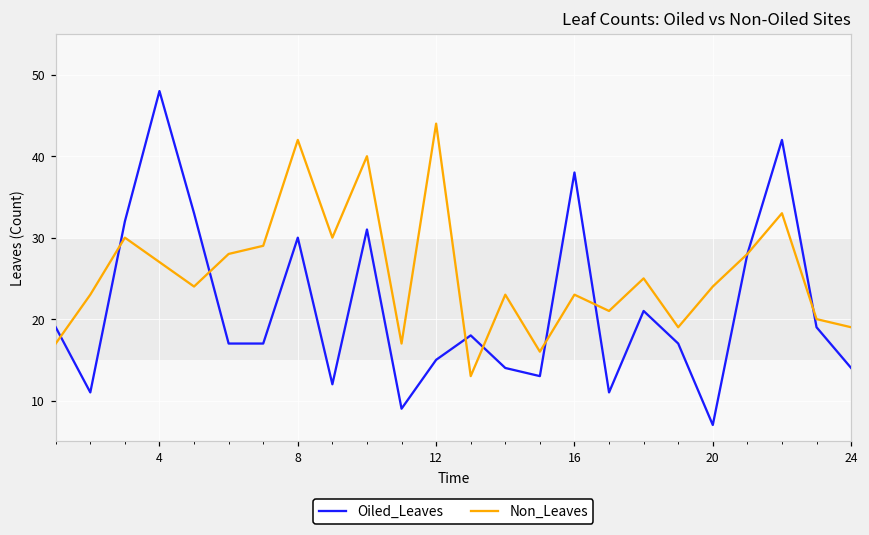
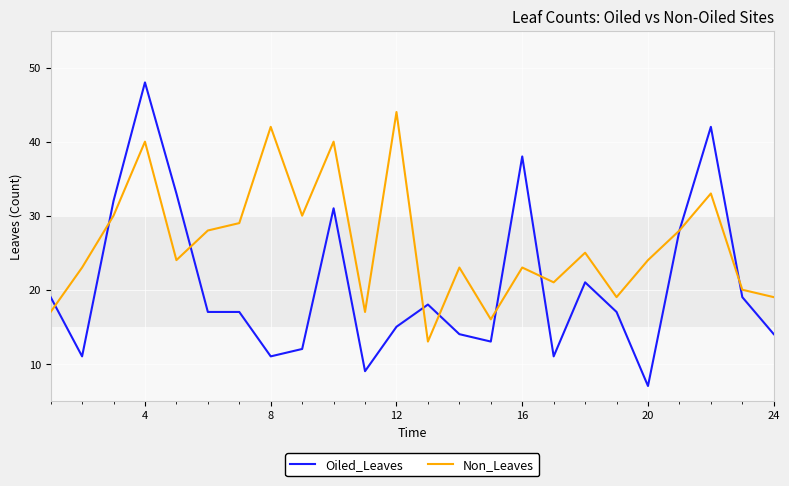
Non_Leaves, 4: 27 -> 40
Oiled_Leaves, 8: 30 -> 11
